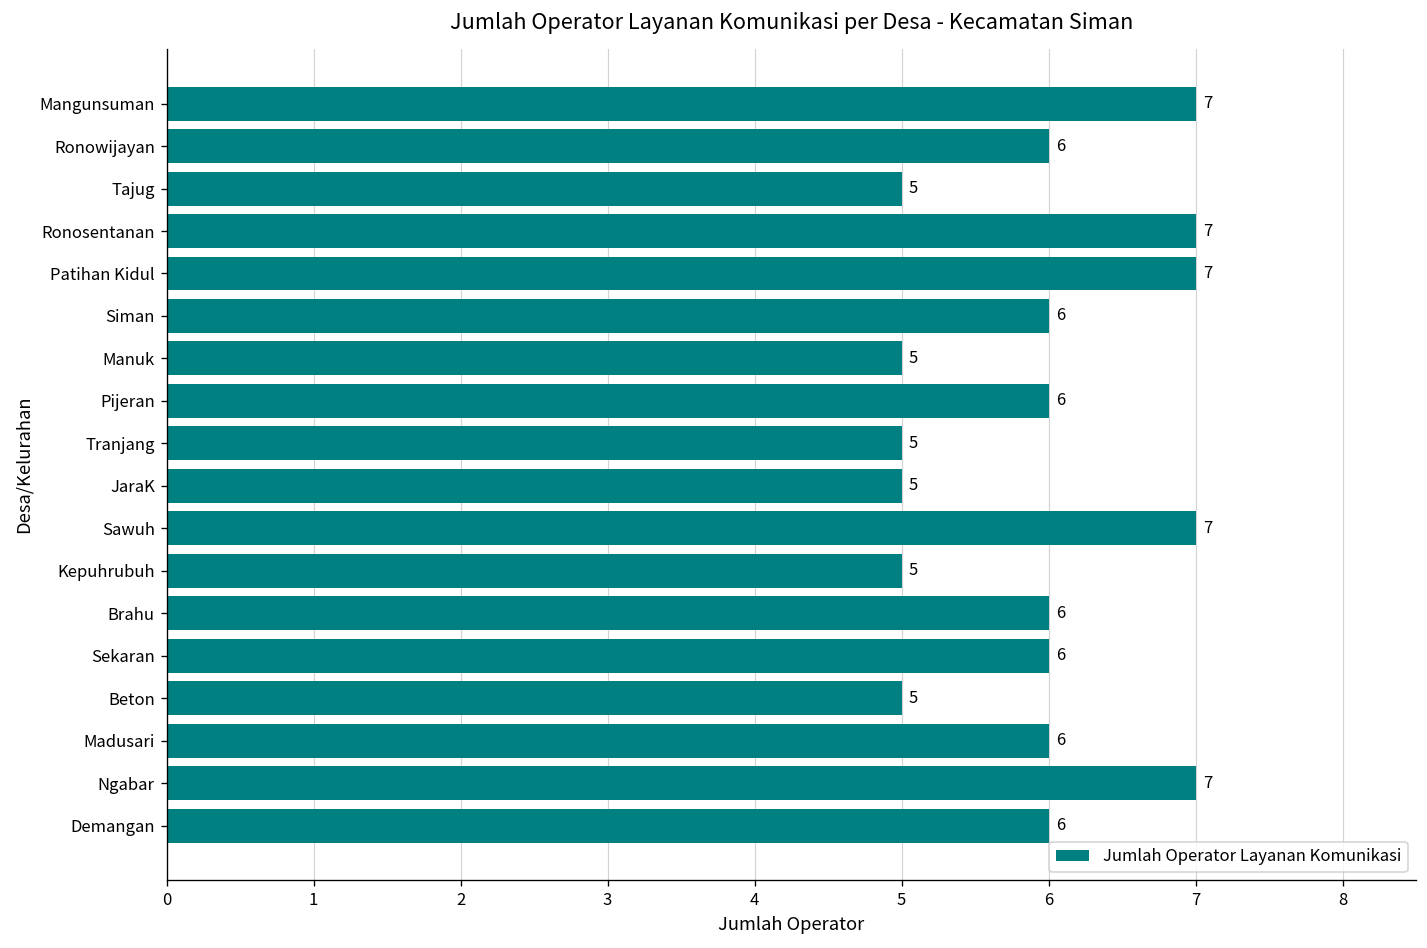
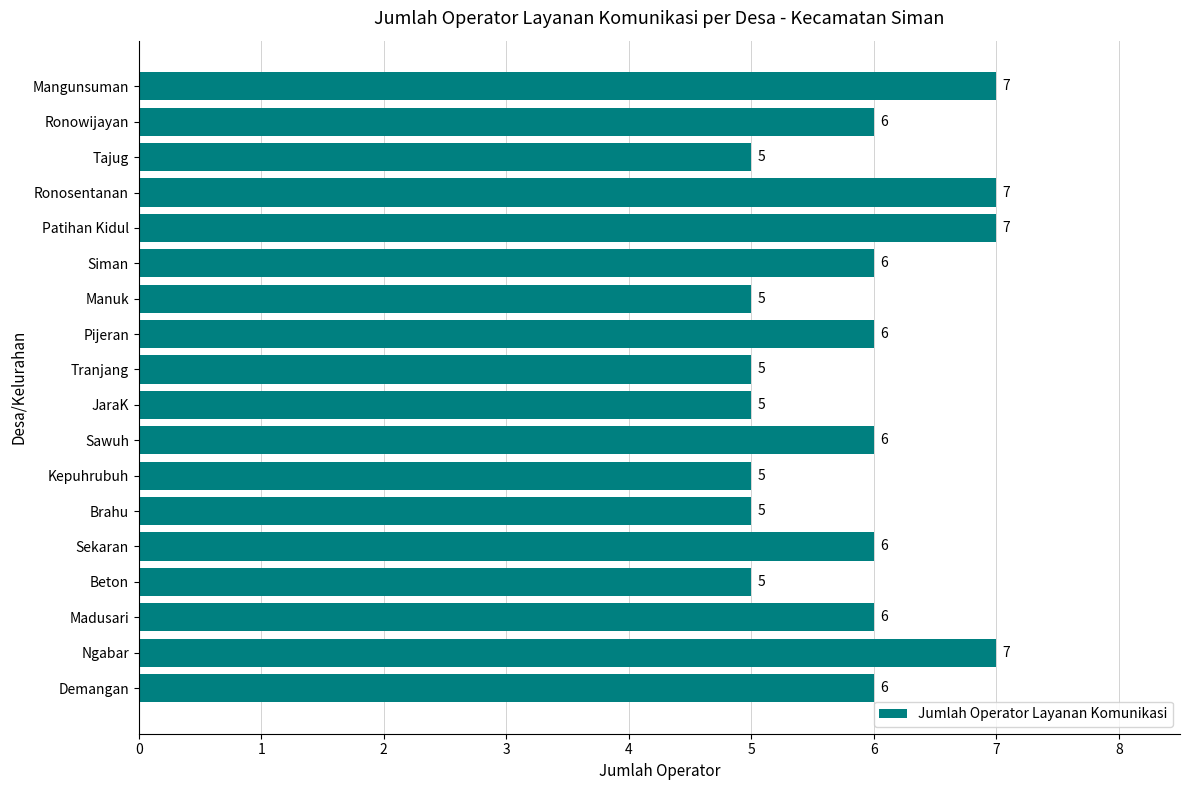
Sawuh: 7 -> 6
Brahu: 6 -> 5
